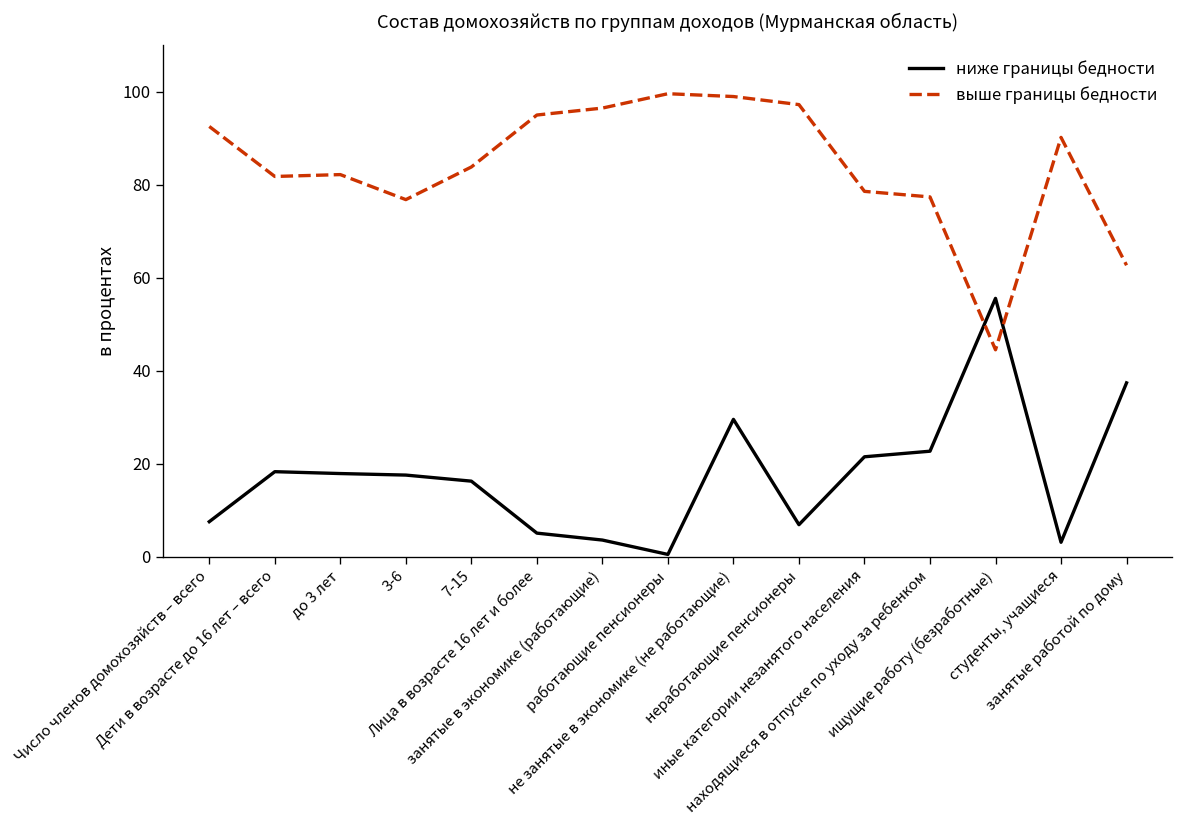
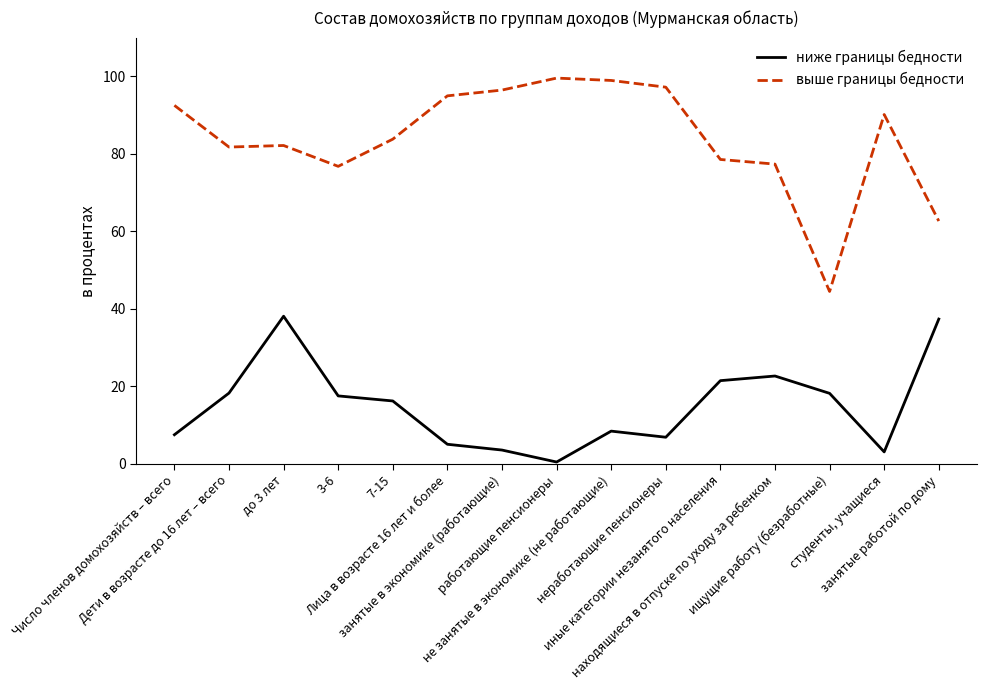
ниже границы бедности, до 3 лет: 18 -> 38
ниже границы бедности, не занятые в экономике (не работающие): 30 -> 8
ниже границы бедности, ищущие работу (безработные): 56 -> 18
